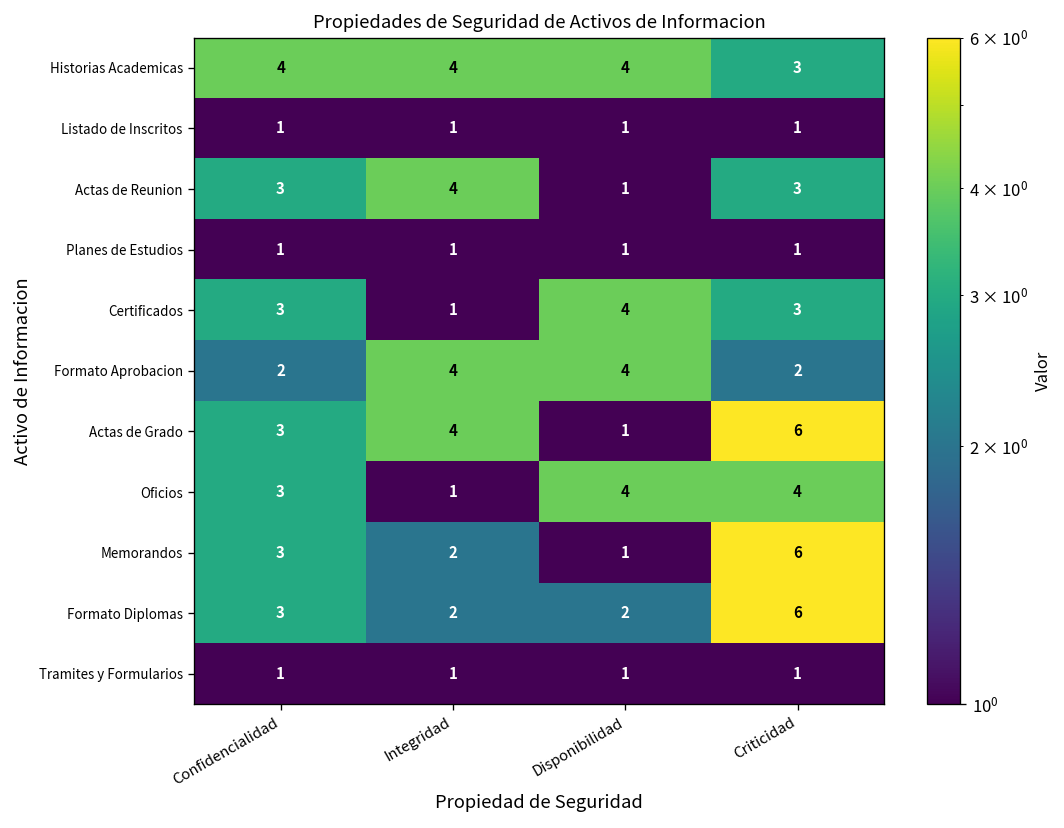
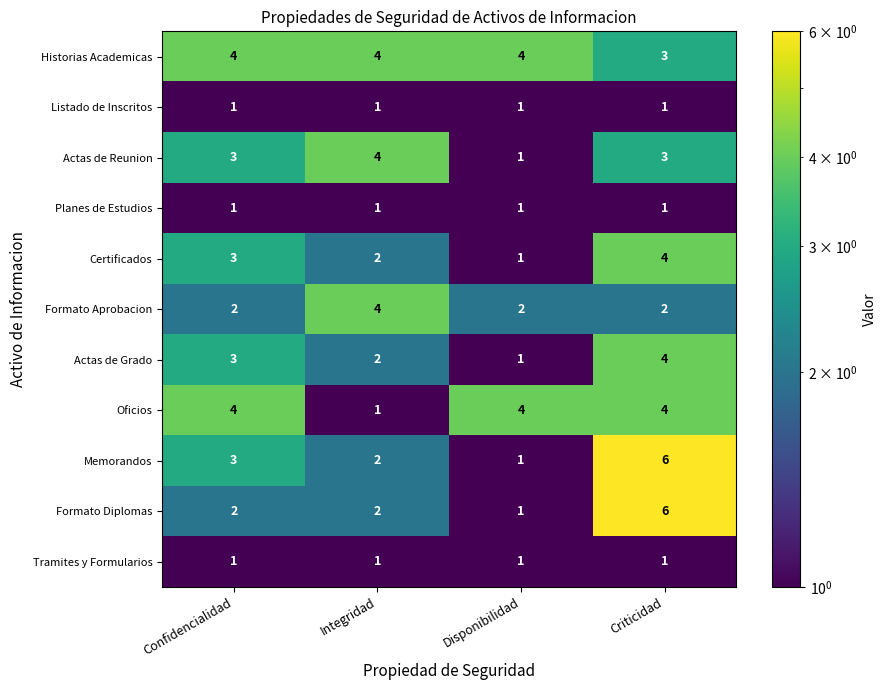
Certificados, Integridad: 1 -> 2
Certificados, Disponibilidad: 4 -> 1
Certificados, Criticidad: 3 -> 4
Formato Aprobacion, Disponibilidad: 4 -> 2
Actas de Grado, Integridad: 4 -> 2
Actas de Grado, Criticidad: 6 -> 4
Oficios, Confidencialidad: 3 -> 4
Formato Diplomas, Confidencialidad: 3 -> 2
Formato Diplomas, Disponibilidad: 2 -> 1
